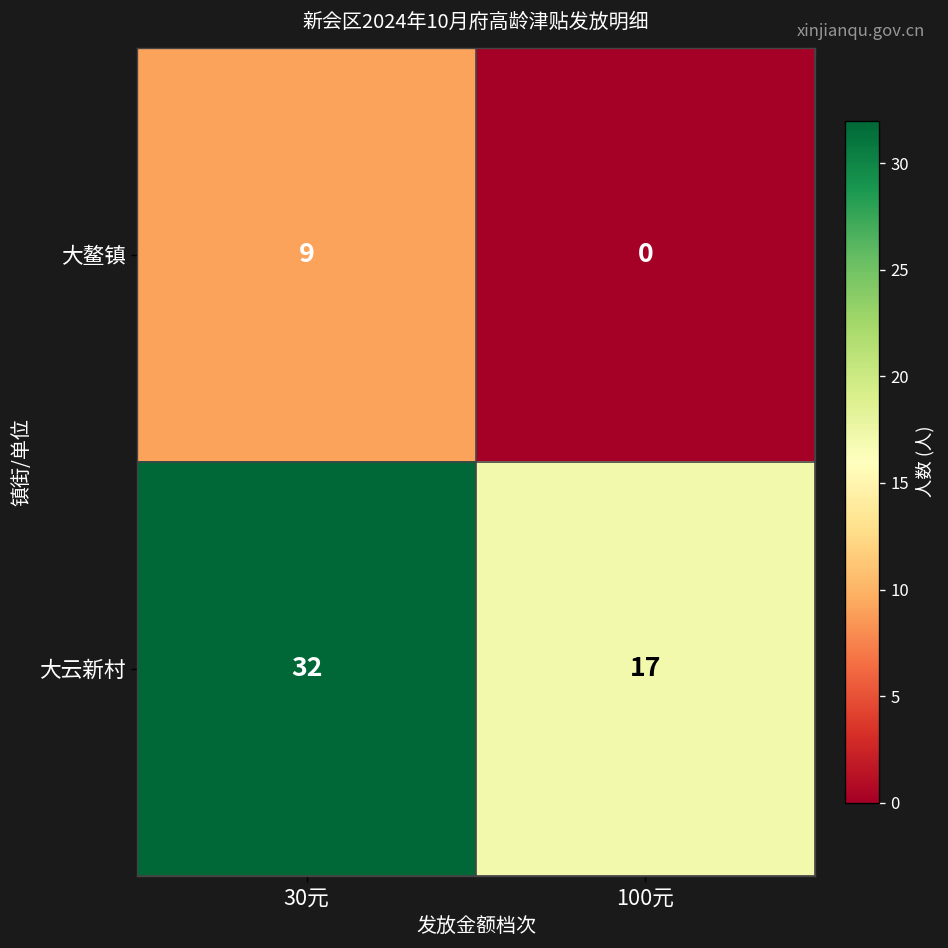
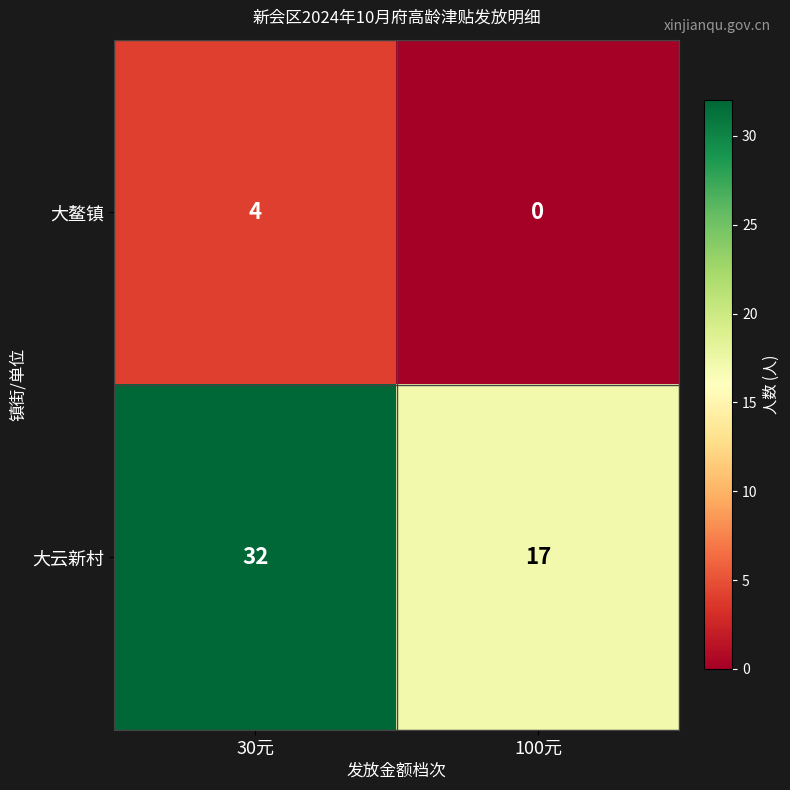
大鳌镇, 30元: 9 -> 4
